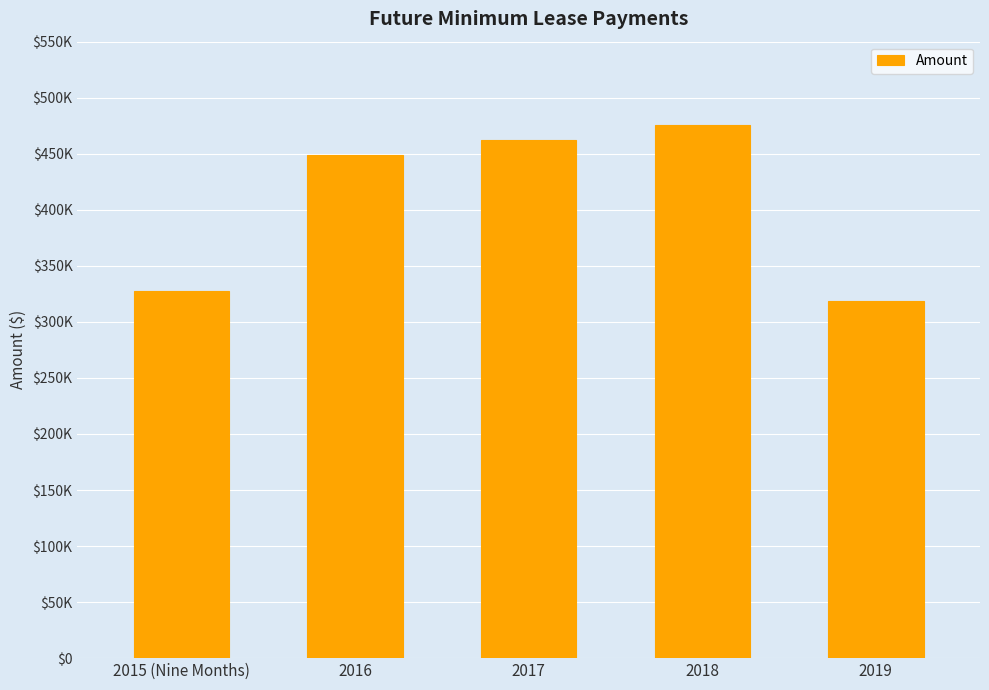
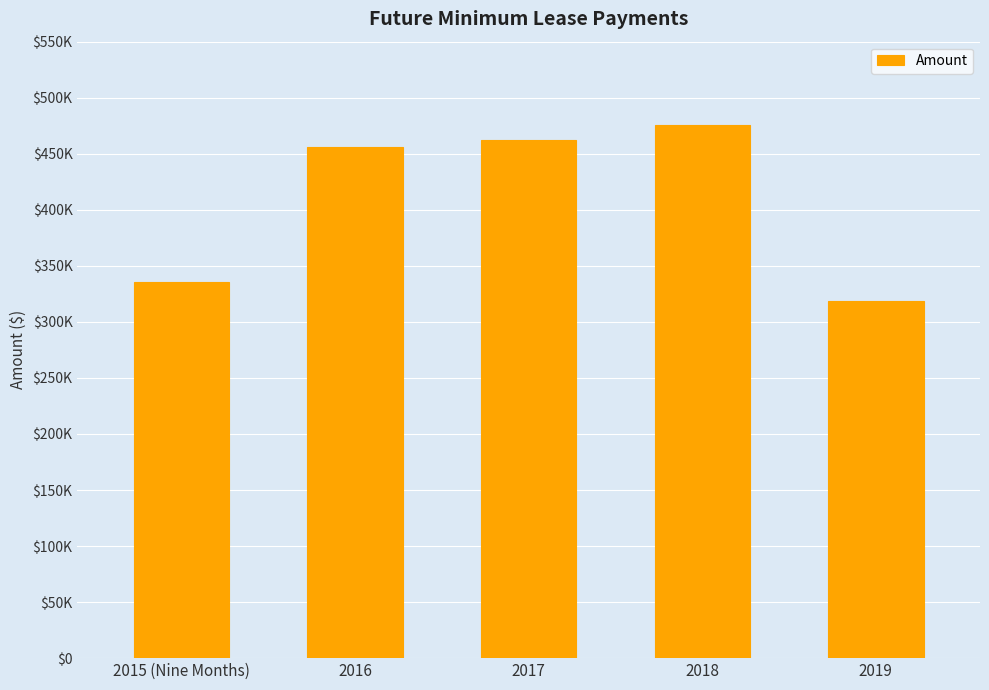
2015 (Nine Months): $328000 -> $336000
2016: $448000 -> $456000
